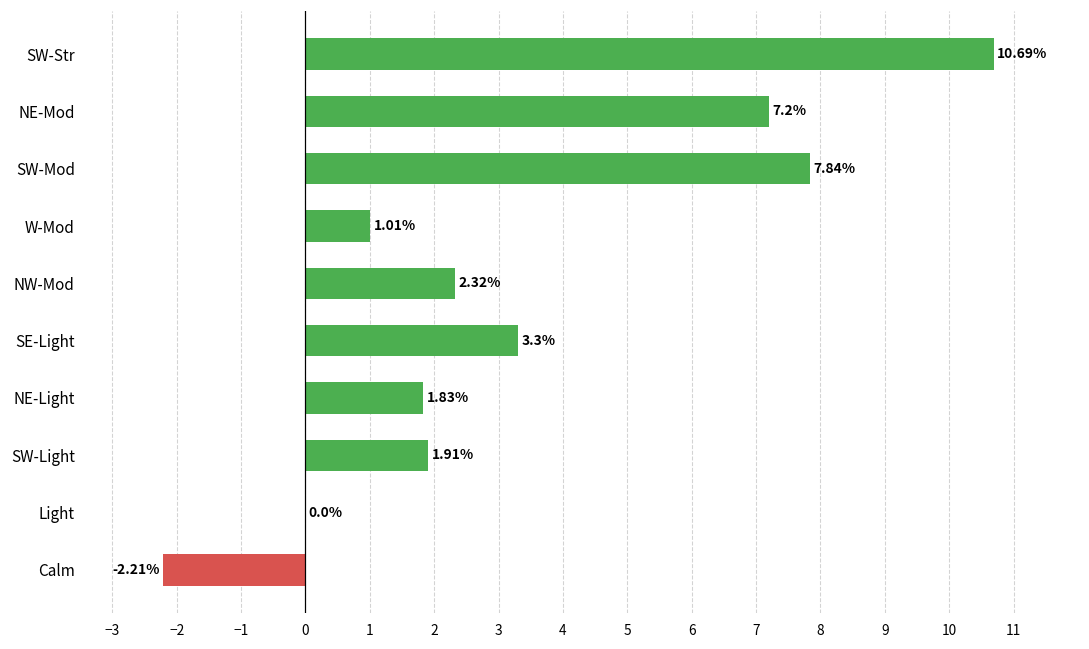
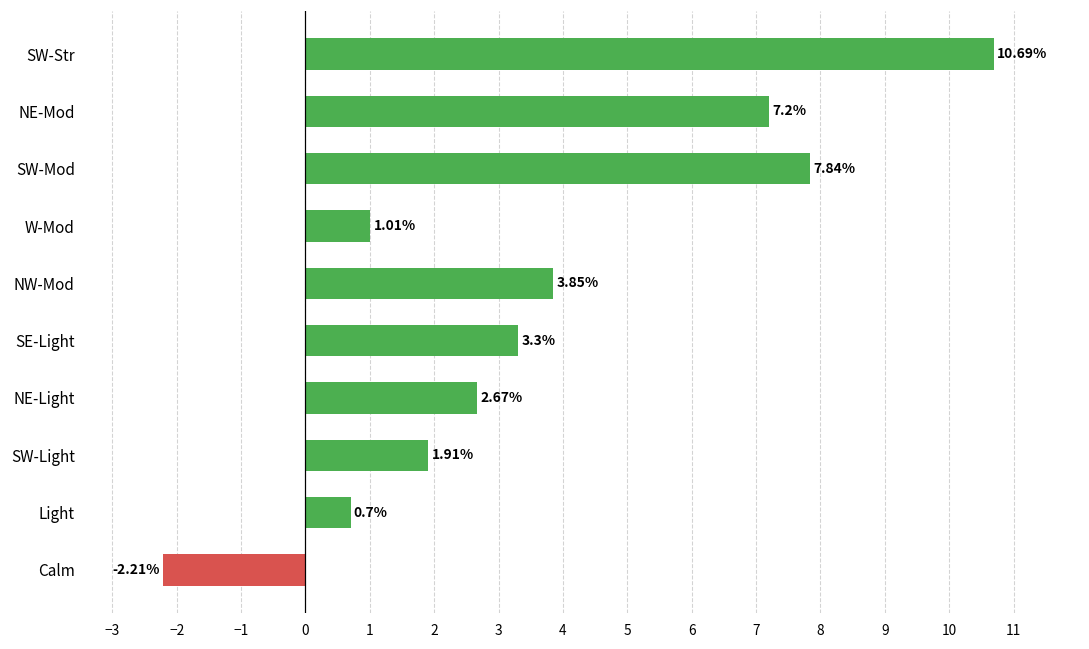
NW-Mod: 2.32% -> 3.85%
NE-Light: 1.83% -> 2.67%
Light: 0.0% -> 0.7%
